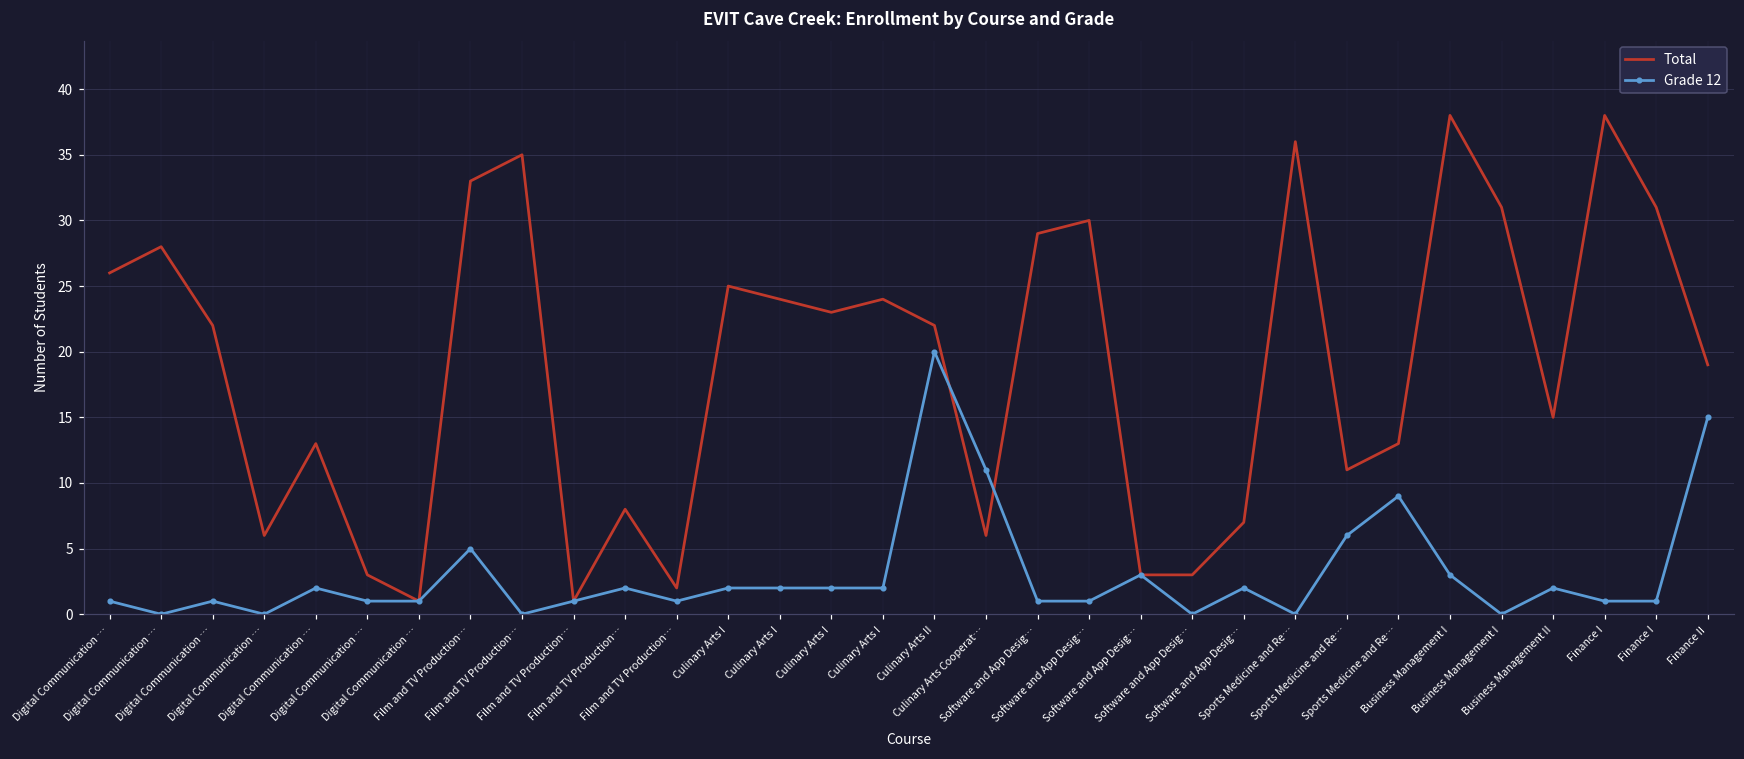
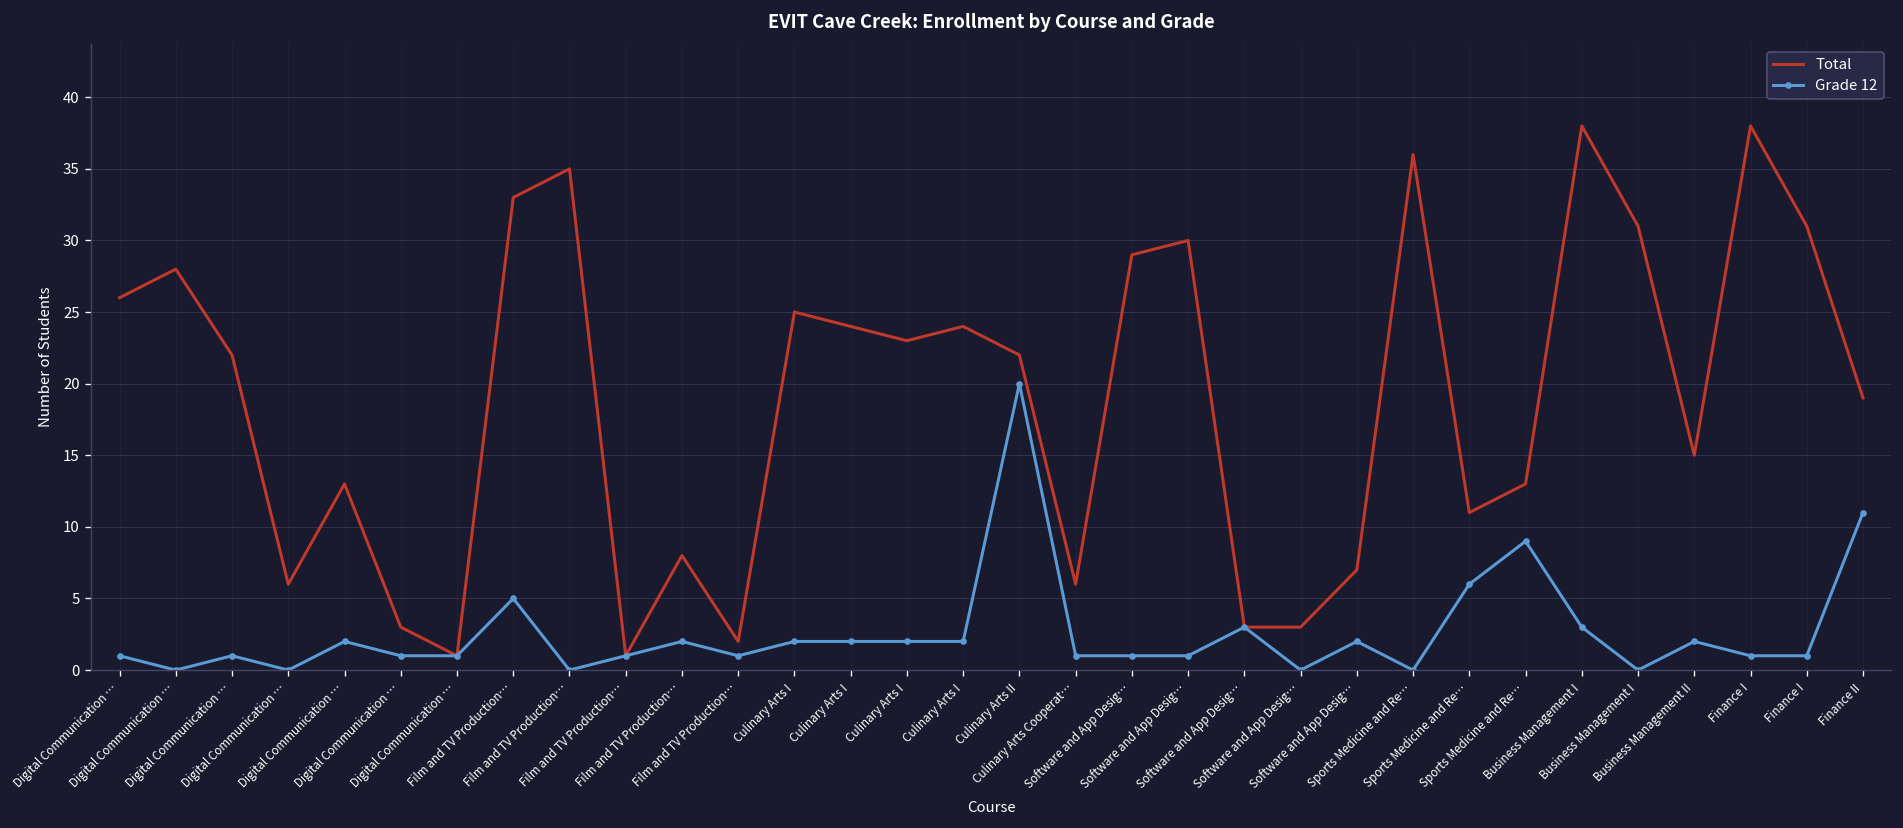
Grade 12, Culinary Arts Cooperat…: 11 -> 1
Grade 12, Finance II: 15 -> 11
